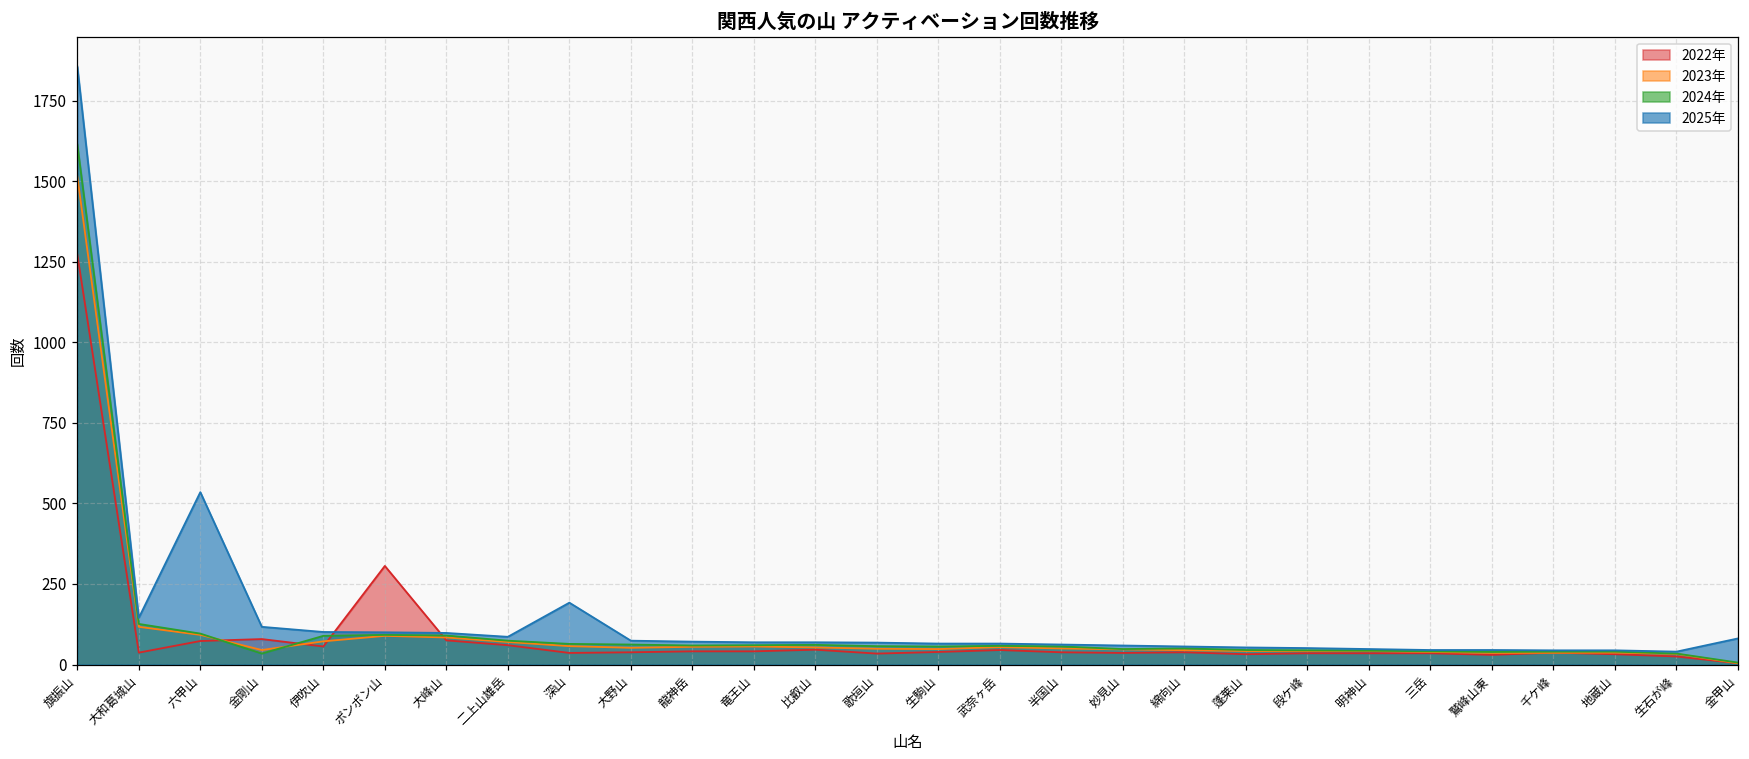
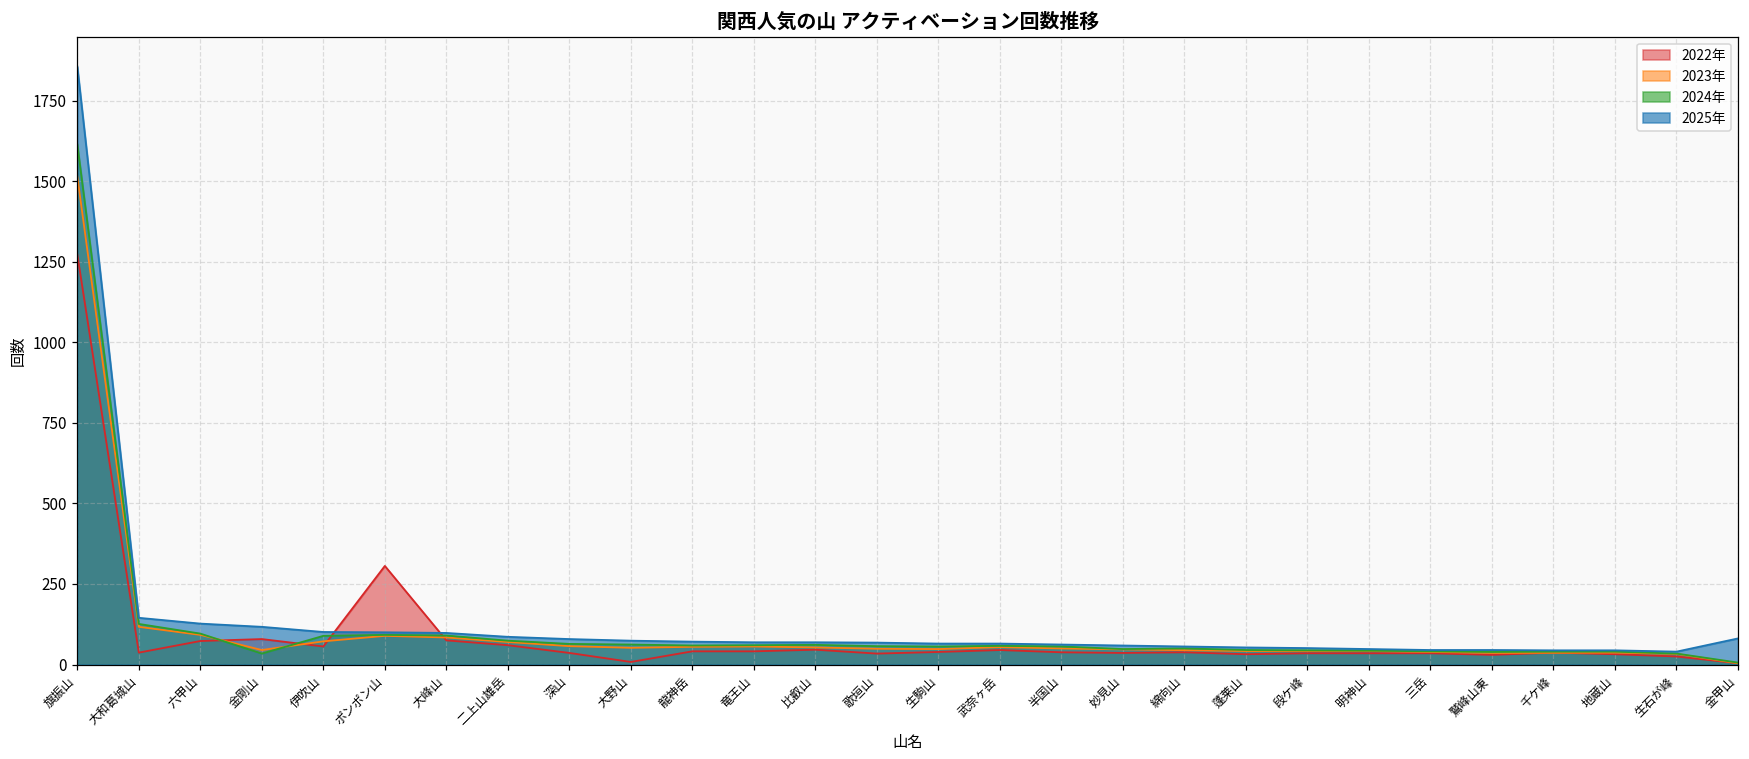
2025年, 六甲山: 540 -> 130
2025年, 深山: 190 -> 80
2022年, 大野山: 40 -> 10
